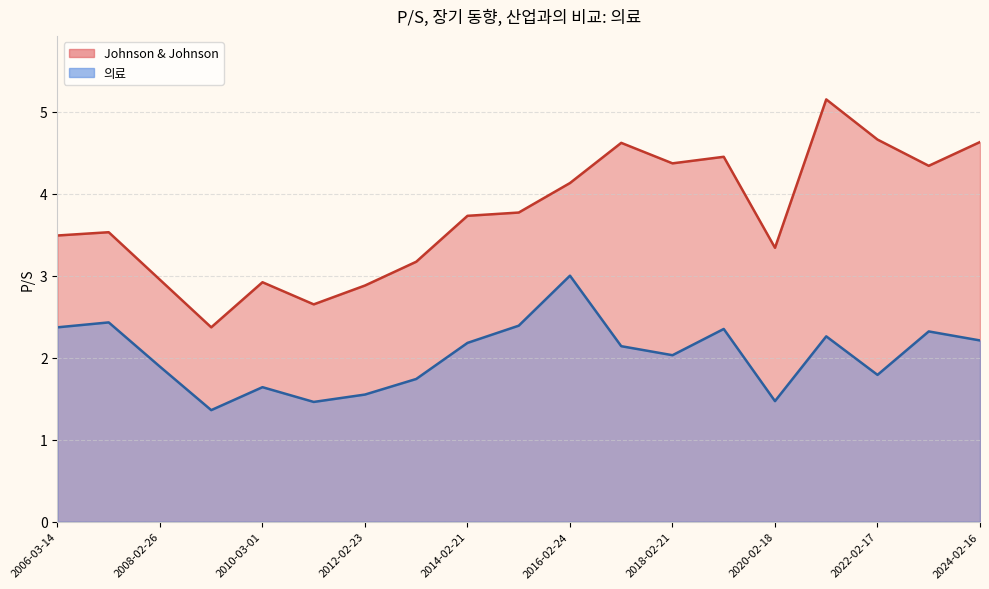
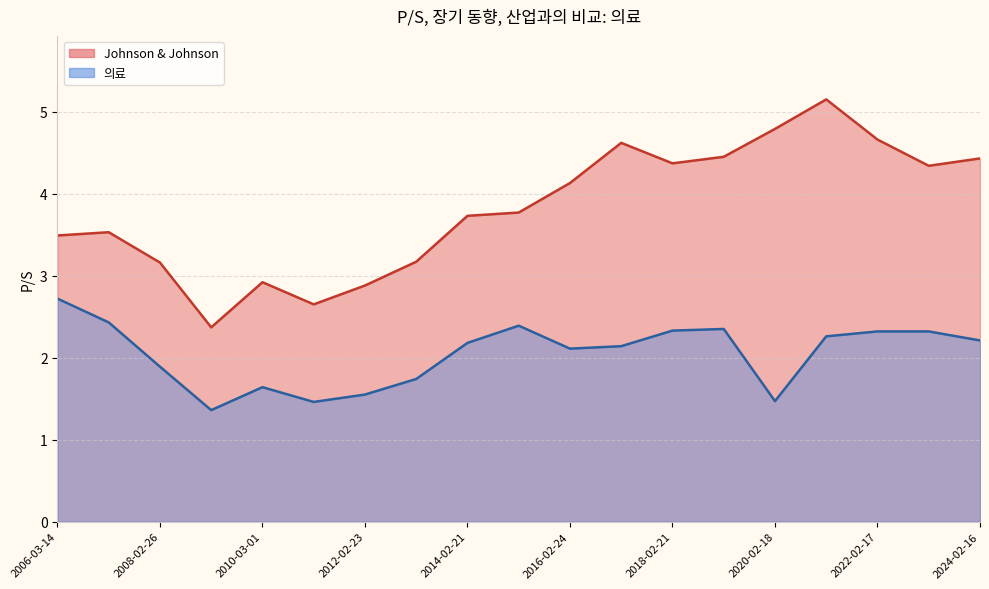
의료, 2006-03-14: 2.4 -> 2.7
Johnson & Johnson, 2008-02-26: 3.0 -> 3.2
의료, 2016-02-24: 3.0 -> 2.1
의료, 2018-02-21: 2.0 -> 2.3
Johnson & Johnson, 2020-02-18: 3.3 -> 4.8
의료, 2022-02-17: 1.8 -> 2.3
Johnson & Johnson, 2024-02-16: 4.6 -> 4.4
